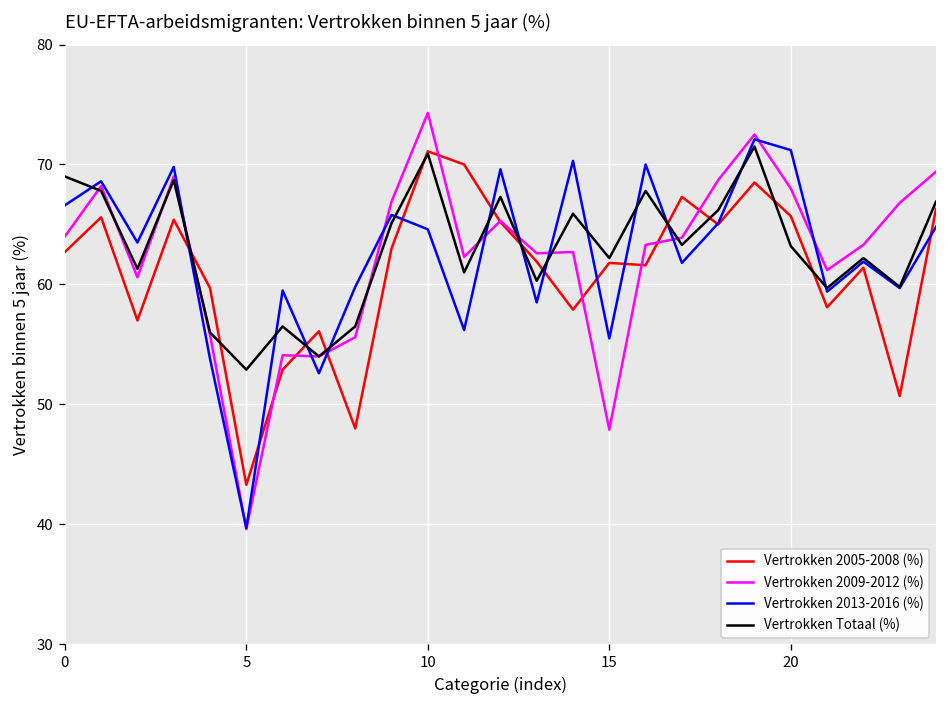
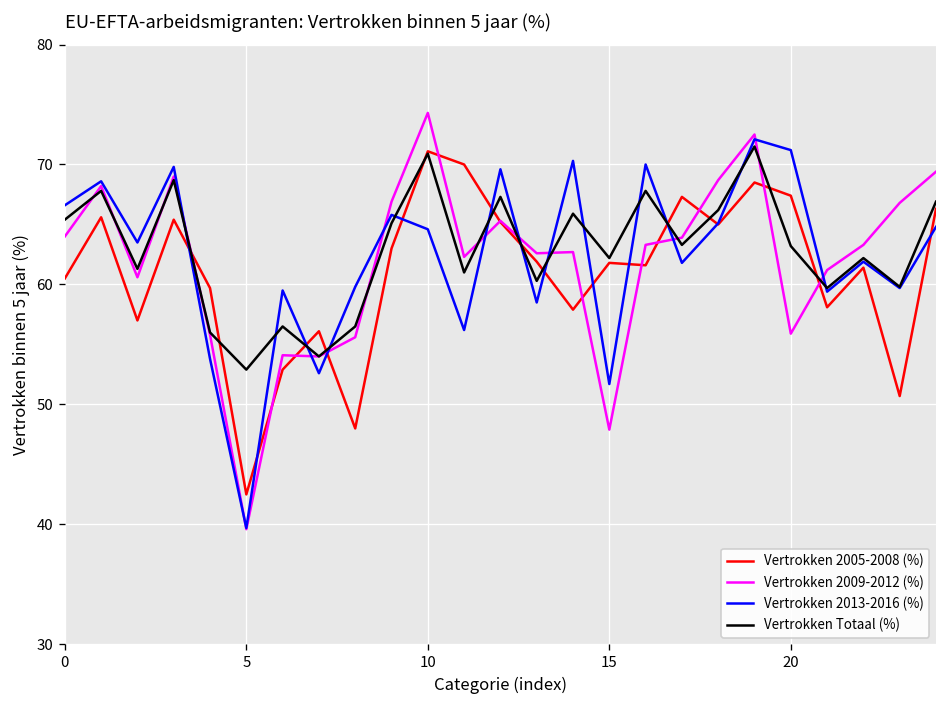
Vertrokken 2005-2008 (%), 0: 63 -> 61
Vertrokken Totaal (%), 0: 69 -> 65
Vertrokken 2005-2008 (%), 5: 43.3 -> 42.5
Vertrokken 2013-2016 (%), 15: 56 -> 52
Vertrokken 2005-2008 (%), 20: 66 -> 67
Vertrokken 2009-2012 (%), 20: 68 -> 56
